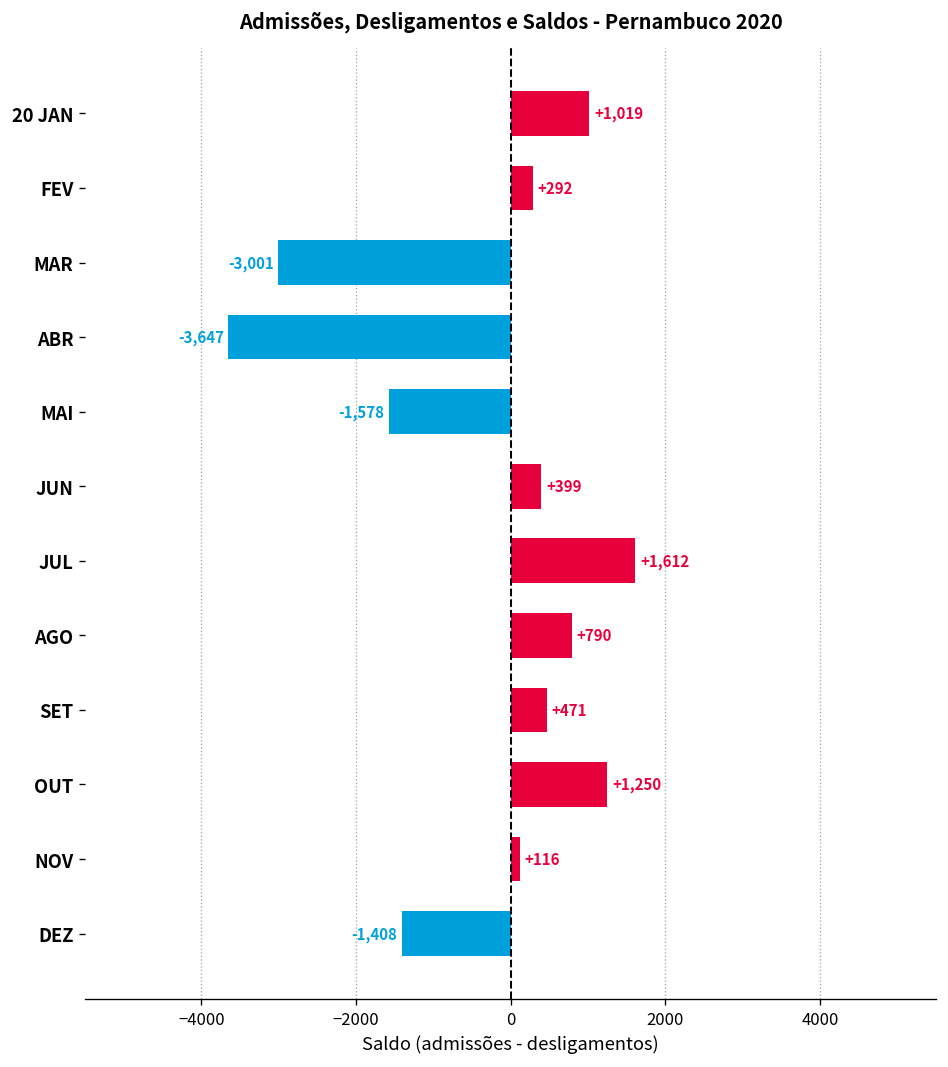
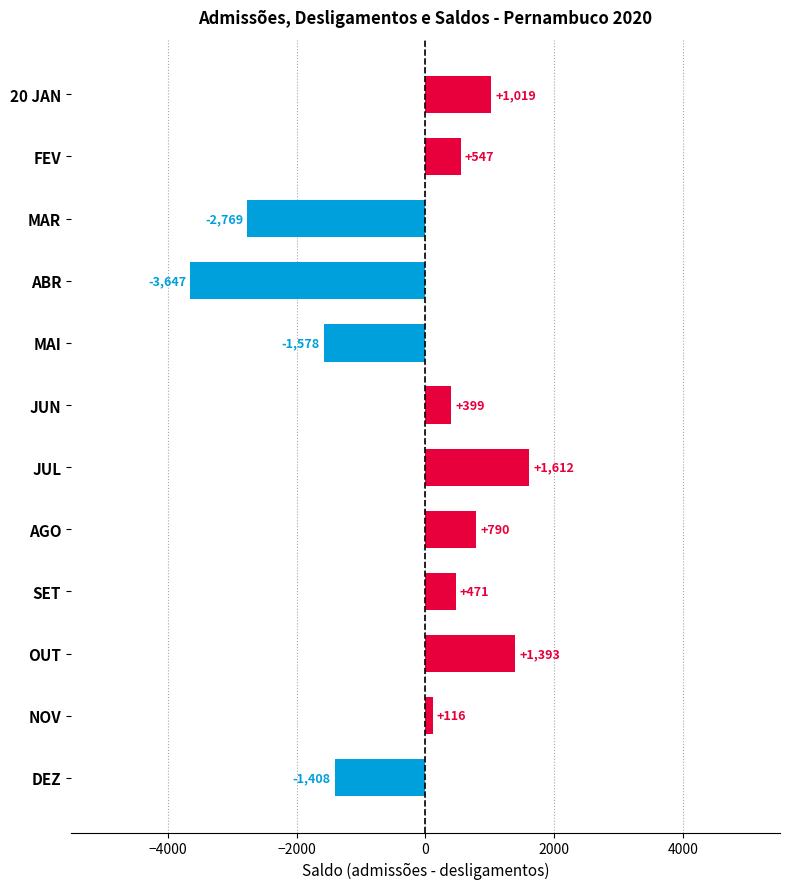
FEV: +292 -> +547
MAR: -3,001 -> -2,769
OUT: +1,250 -> +1,393
